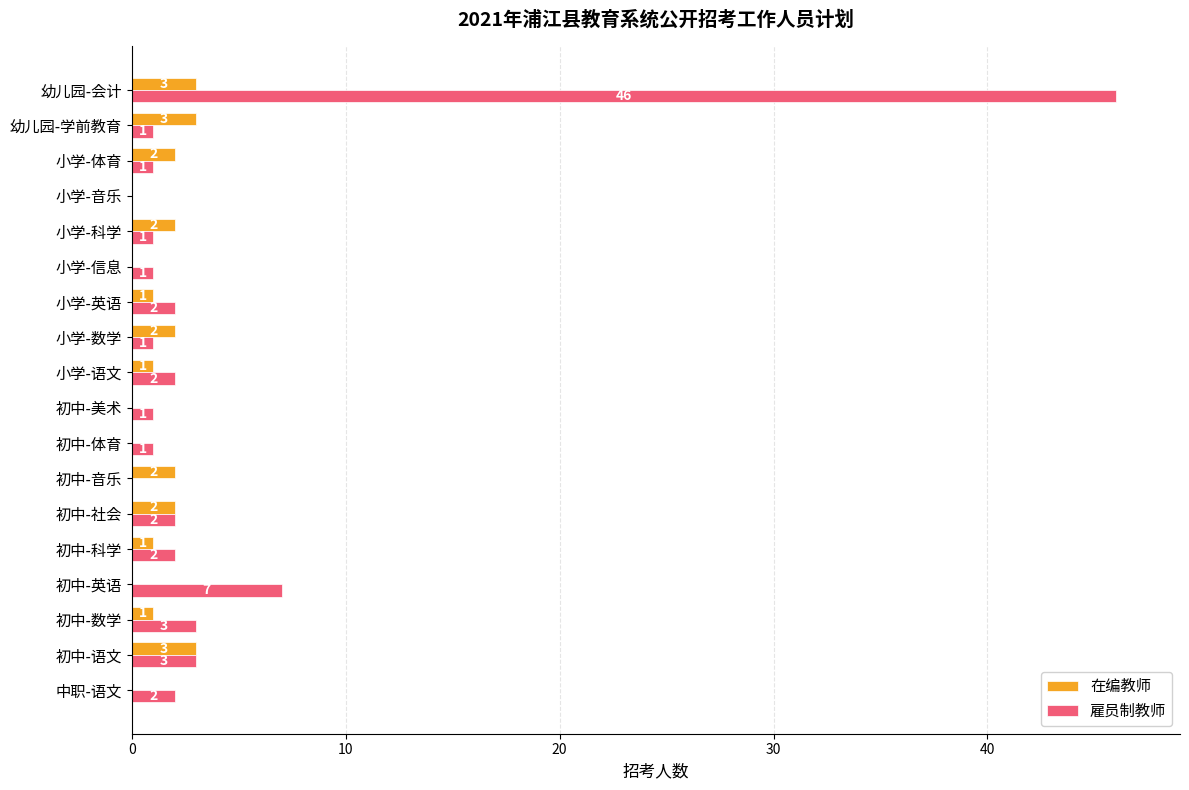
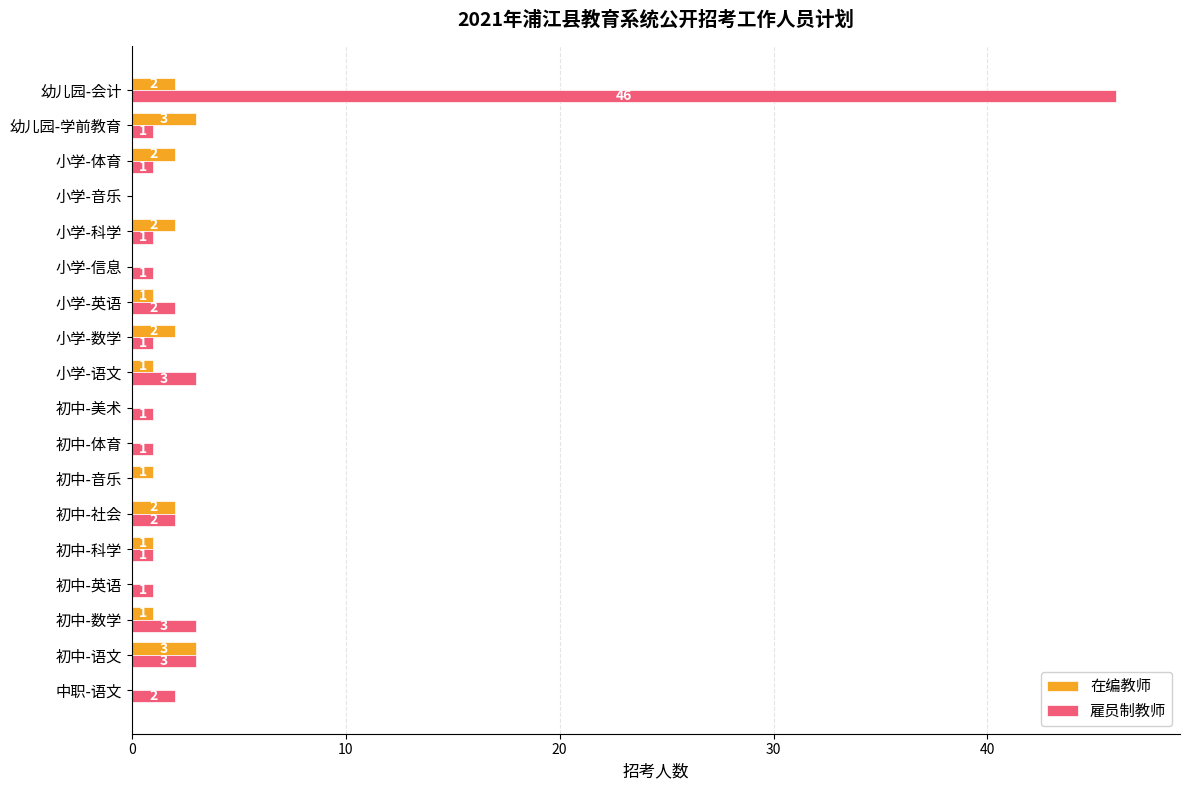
在编教师, 幼儿园-会计: 3 -> 2
雇员制教师, 小学-语文: 2 -> 3
在编教师, 初中-音乐: 2 -> 1
雇员制教师, 初中-科学: 2 -> 1
雇员制教师, 初中-英语: 7 -> 1
